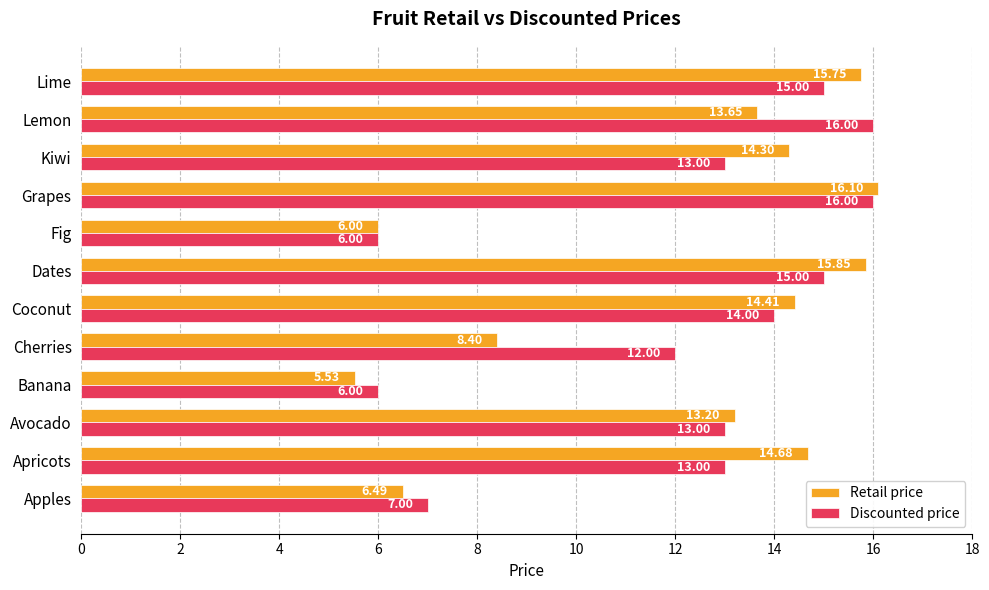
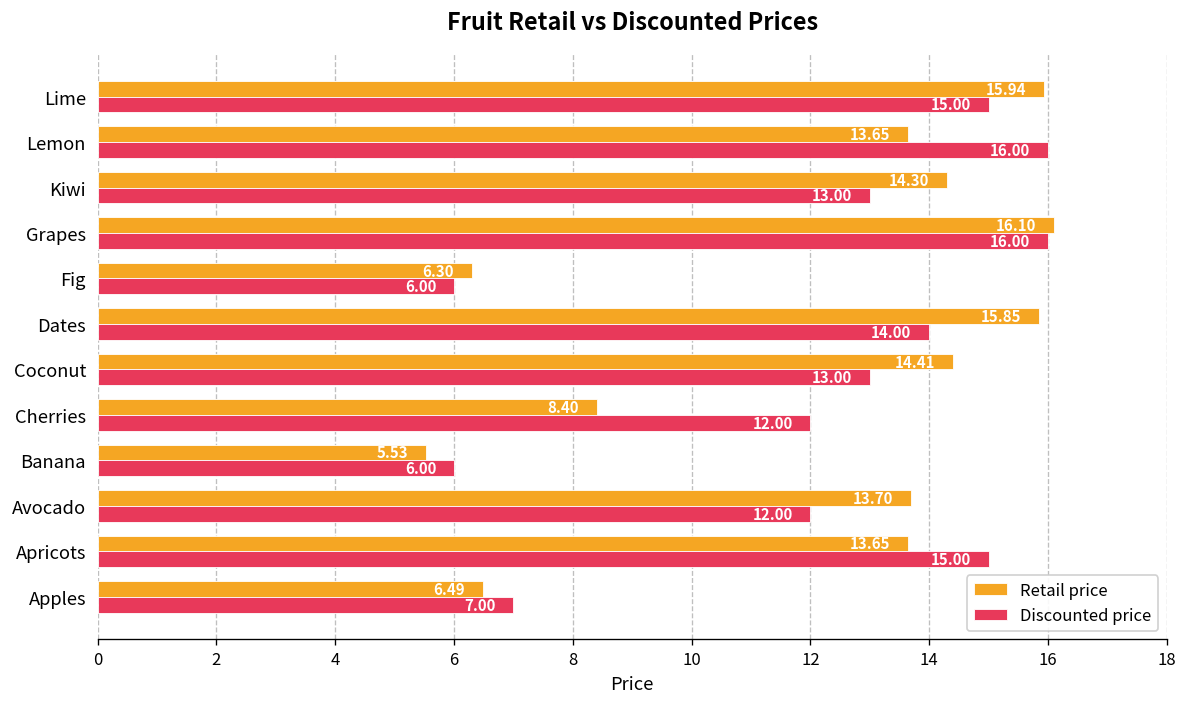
Retail price, Lime: 15.75 -> 15.94
Retail price, Fig: 6.00 -> 6.30
Discounted price, Dates: 15.00 -> 14.00
Discounted price, Coconut: 14.00 -> 13.00
Retail price, Avocado: 13.20 -> 13.70
Discounted price, Avocado: 13.00 -> 12.00
Retail price, Apricots: 14.68 -> 13.65
Discounted price, Apricots: 13.00 -> 15.00
